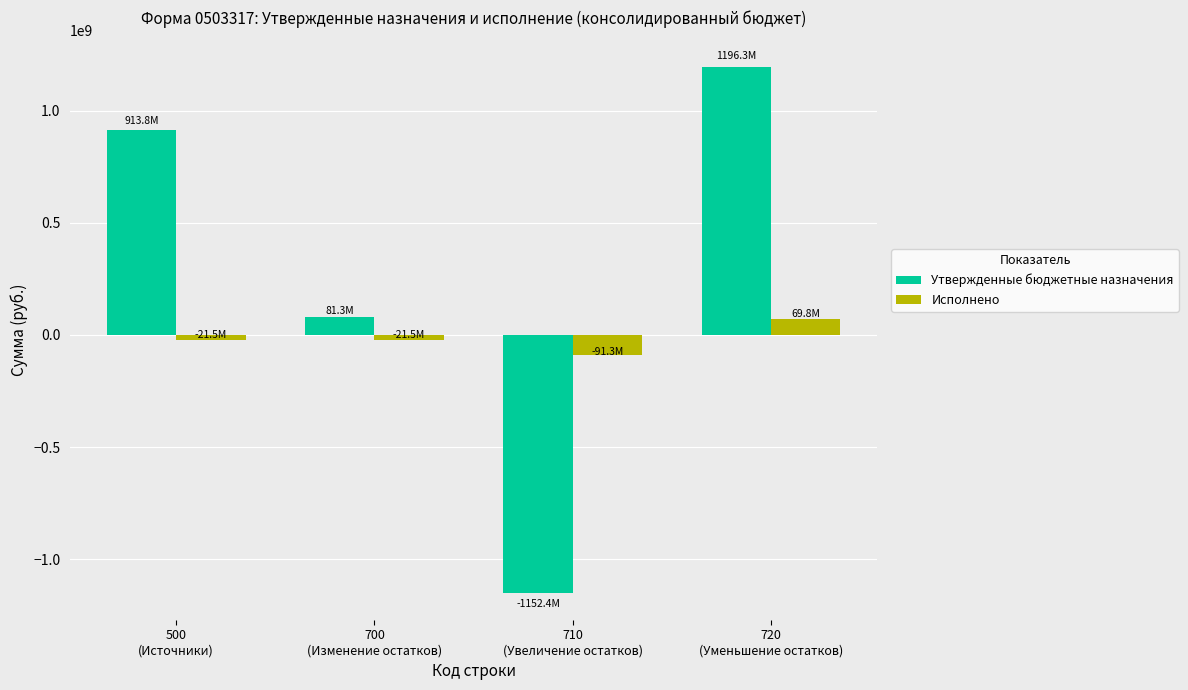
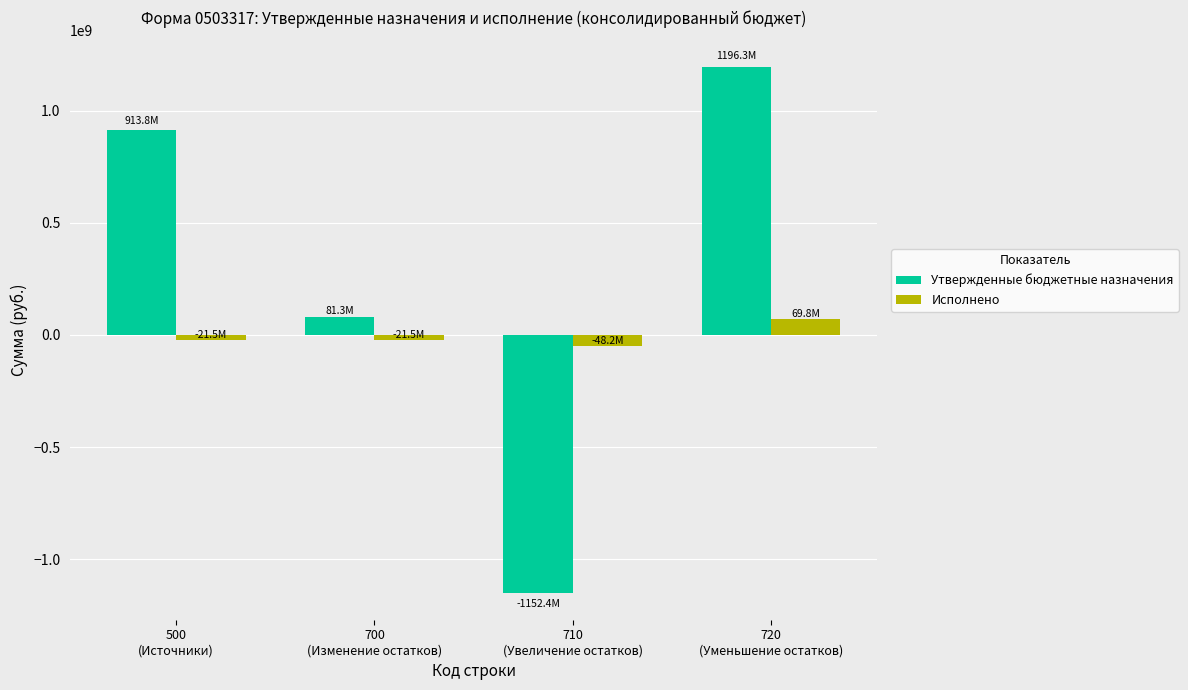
Исполнено, 710 (Увеличение остатков): -91.3M -> -48.2M
